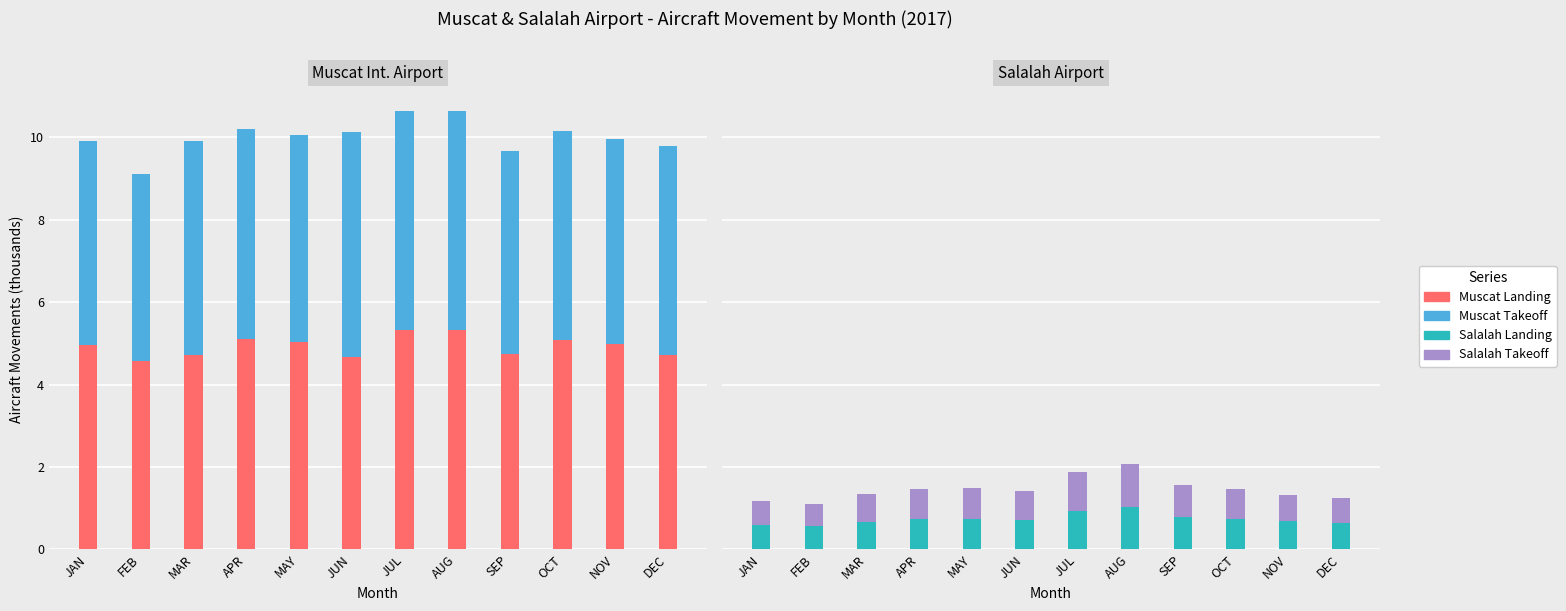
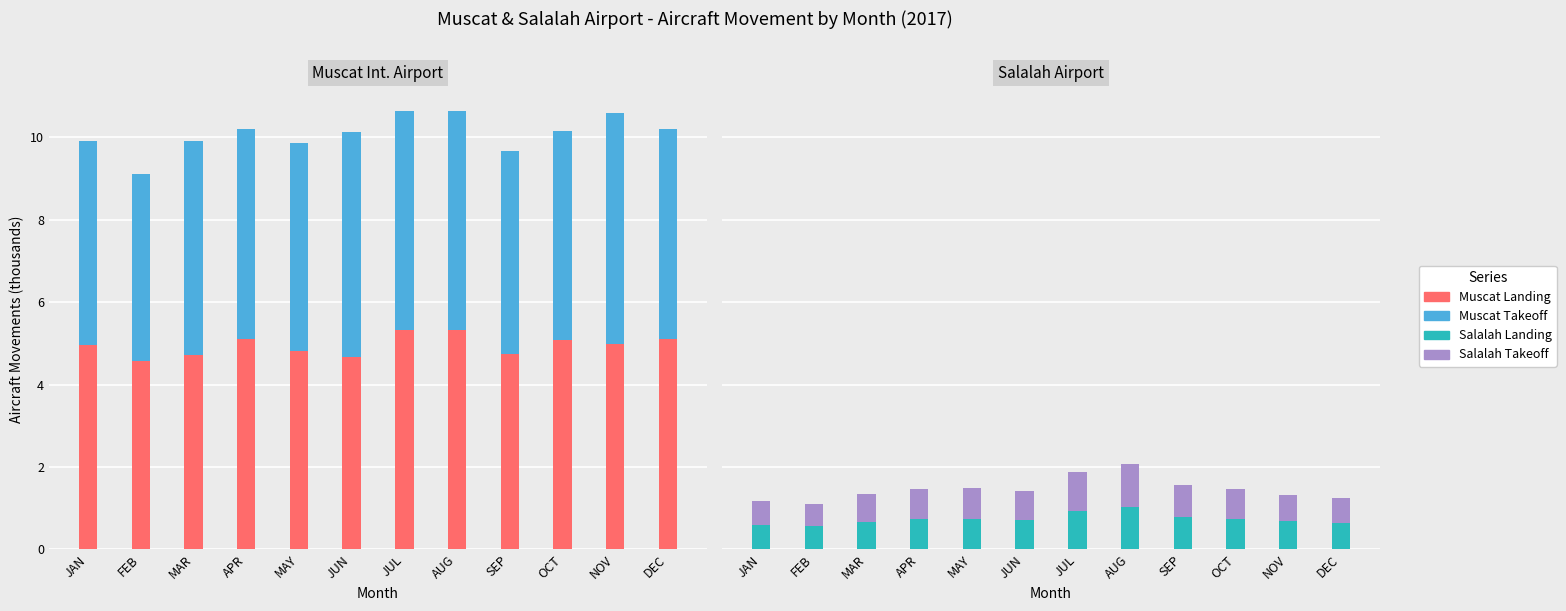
Muscat Int. Airport, Muscat Landing, MAY: 5.0 -> 4.8
Muscat Int. Airport, Muscat Takeoff, NOV: 5.0 -> 5.6
Muscat Int. Airport, Muscat Landing, DEC: 4.7 -> 5.1
